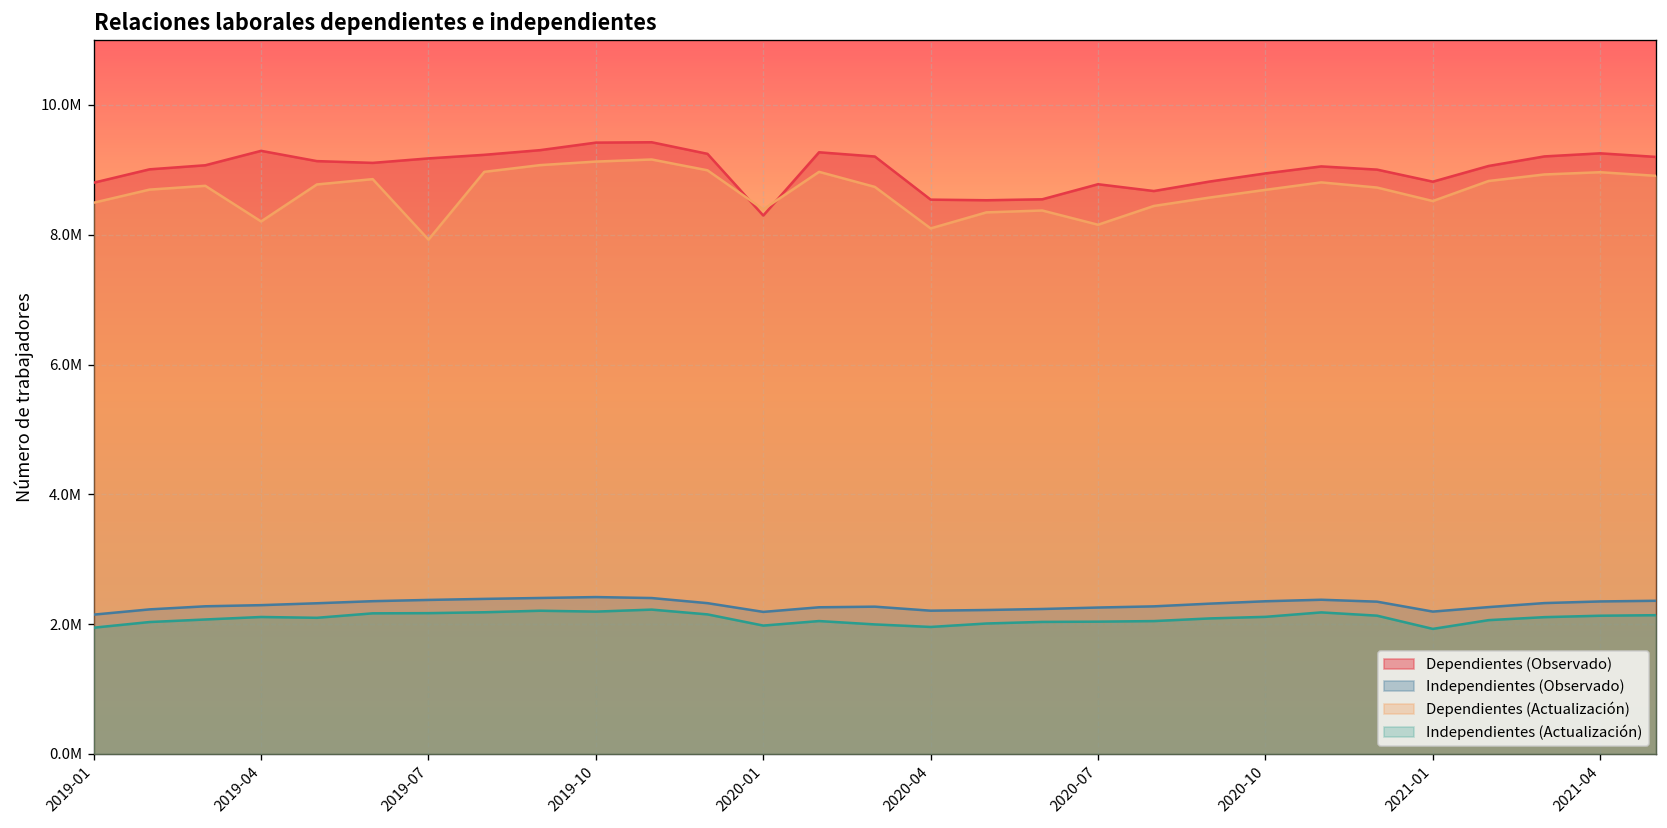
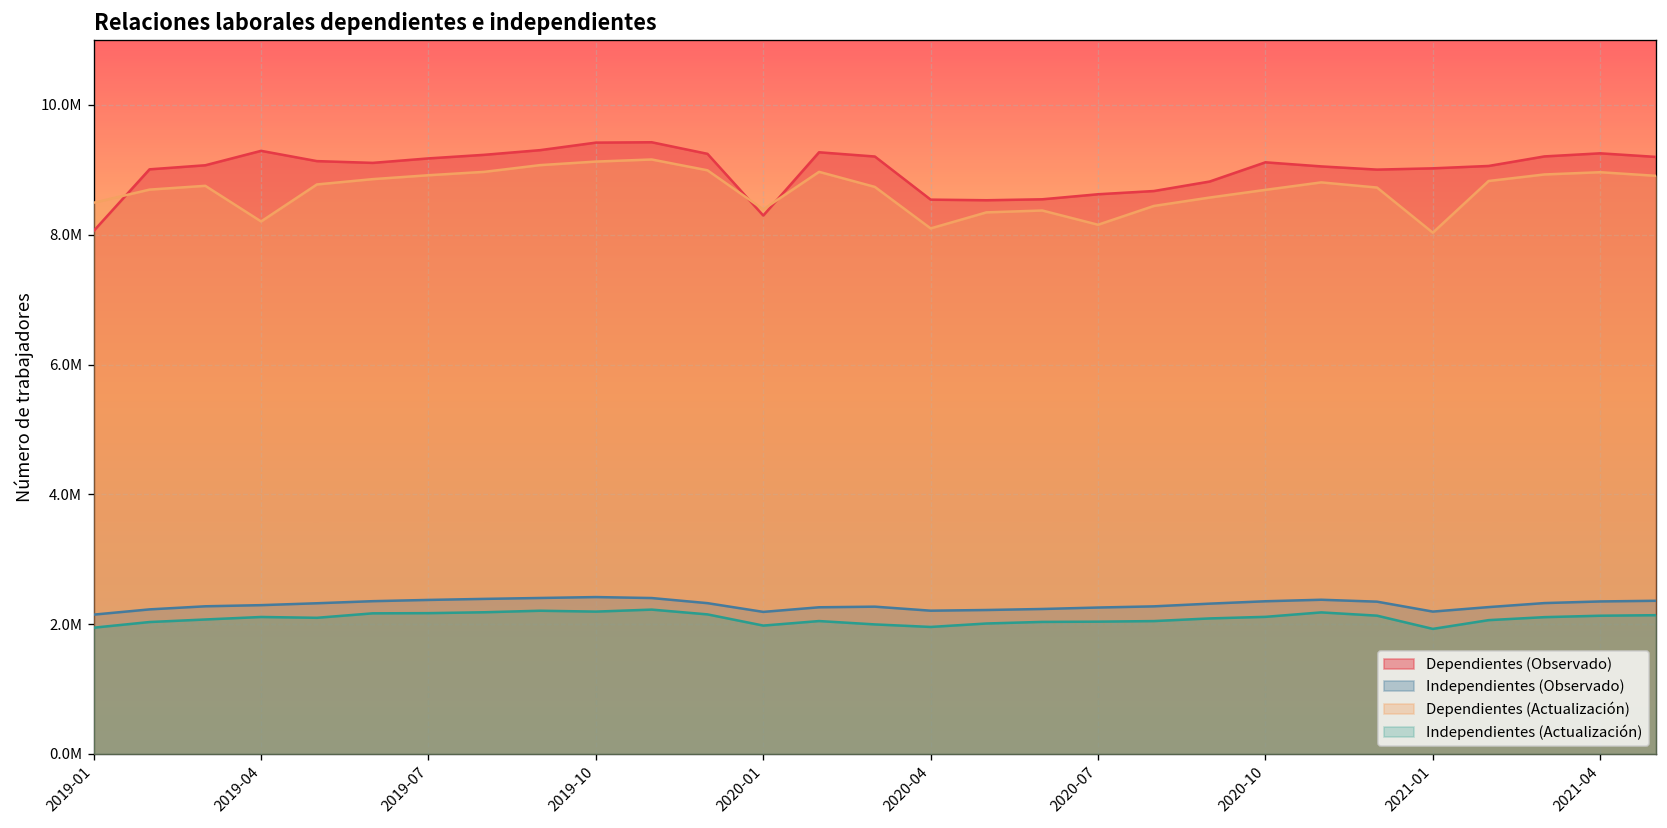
Dependientes (Observado), 2019-01: 8800000 -> 8100000
Dependientes (Actualización), 2019-07: 7900000 -> 8900000
Dependientes (Observado), 2020-07: 8800000 -> 8600000
Dependientes (Observado), 2020-10: 8900000 -> 9100000
Dependientes (Observado), 2021-01: 8800000 -> 9000000
Dependientes (Actualización), 2021-01: 8500000 -> 8000000
